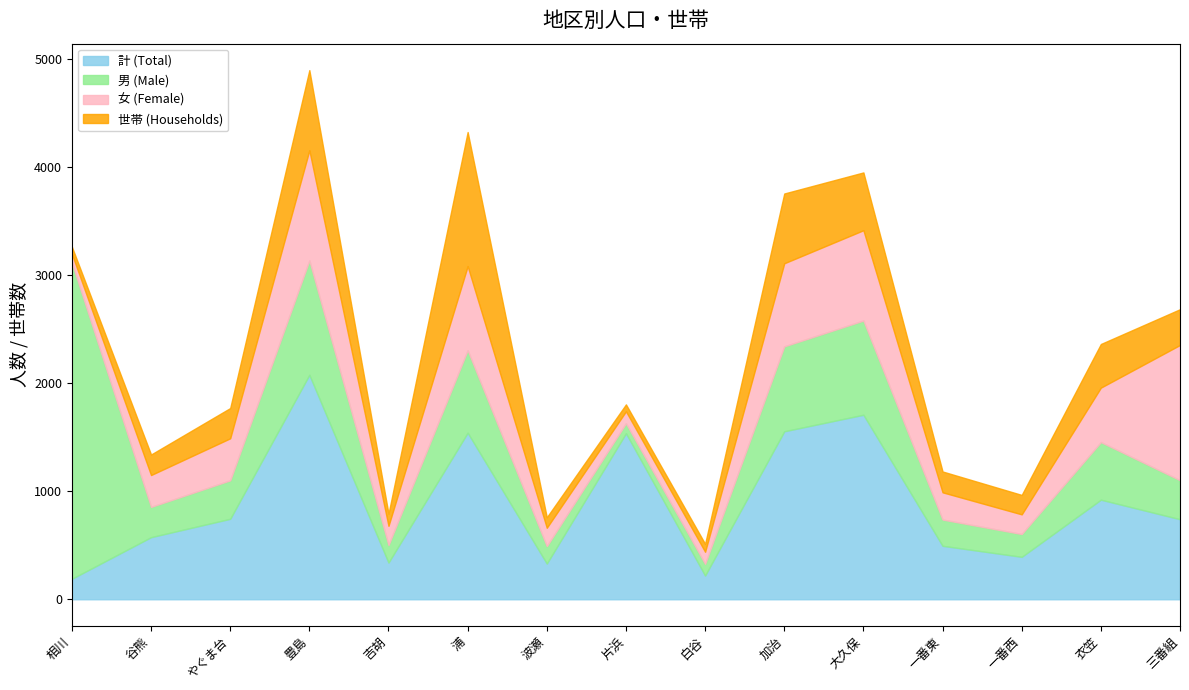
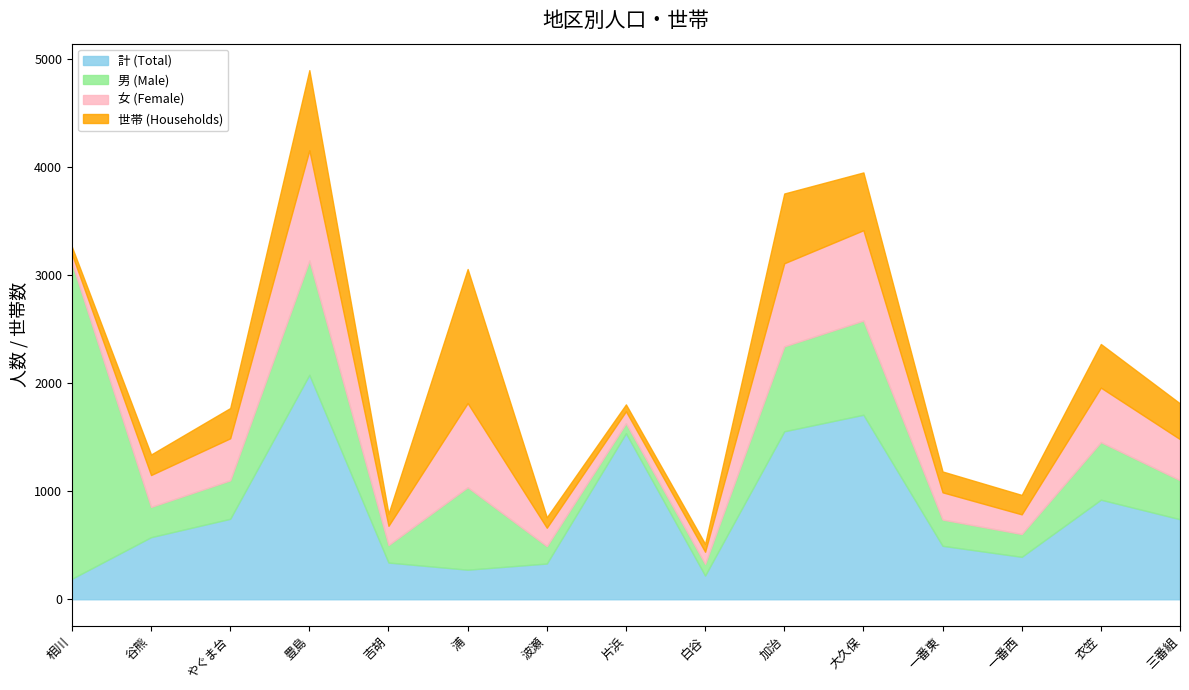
計 (Total), 浦: 1540 -> 270
女 (Female), 三番組: 1250 -> 380
